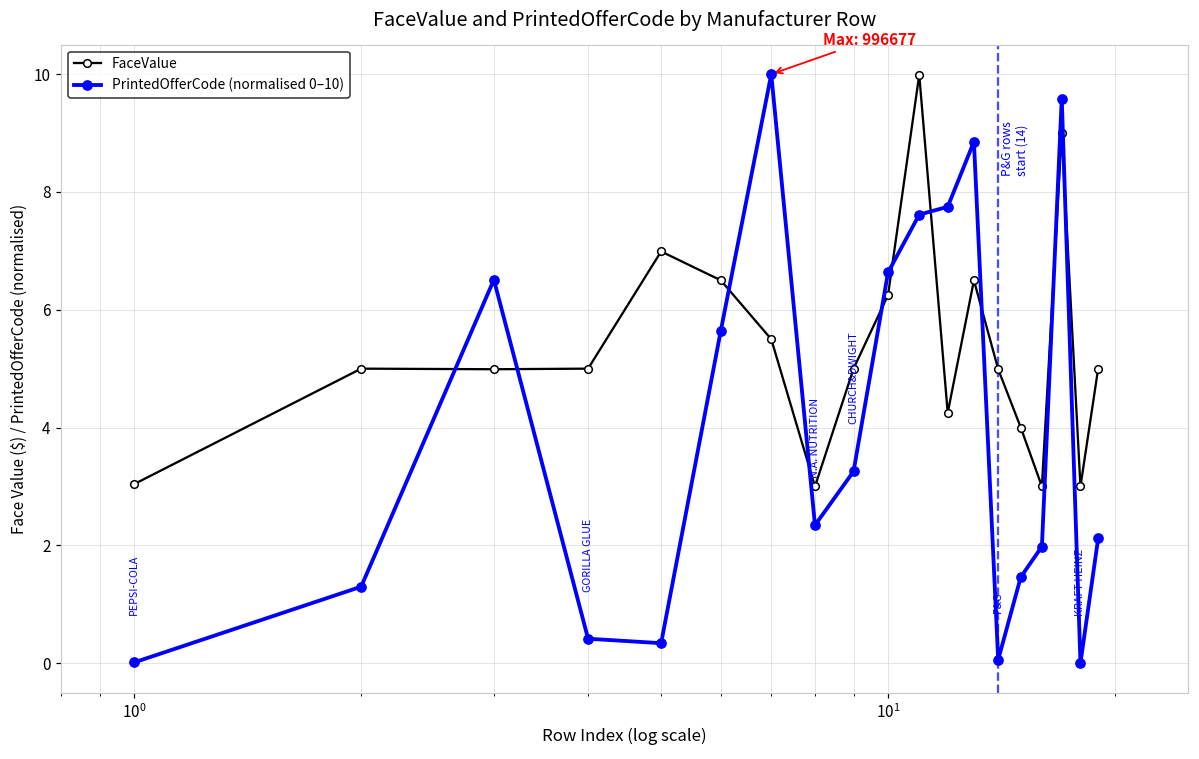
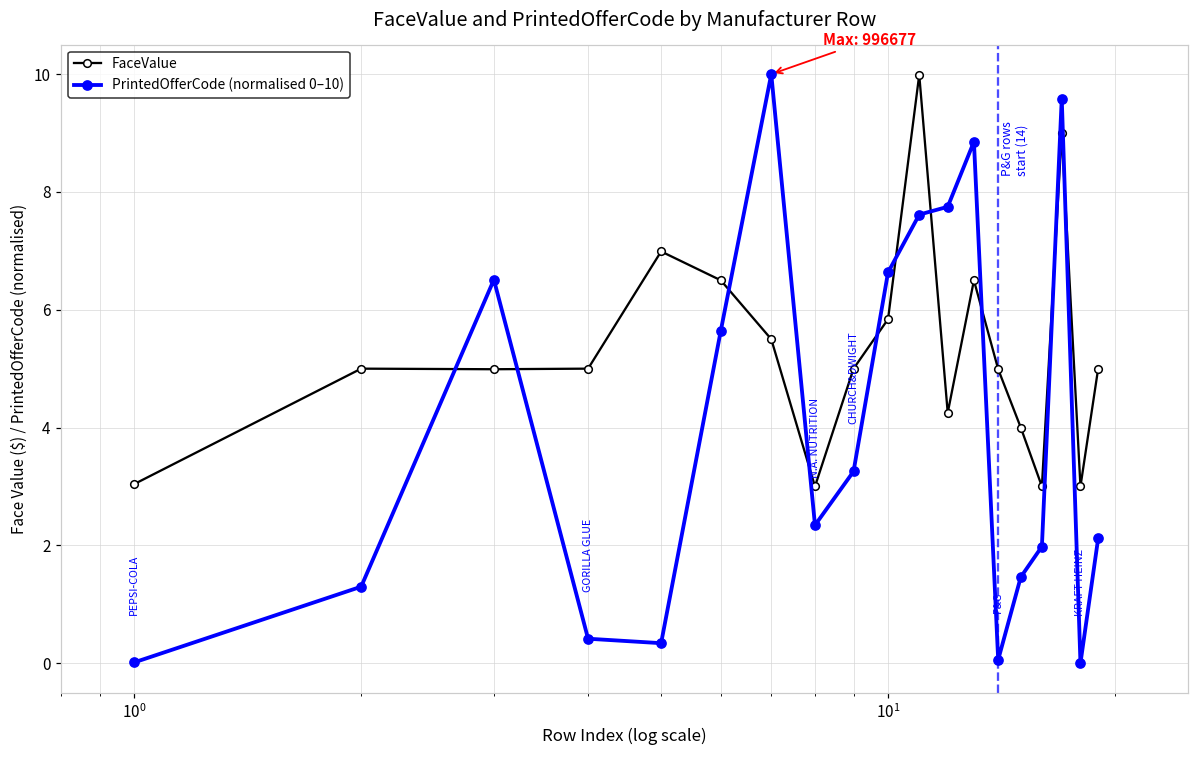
FaceValue, 10^1: 6.3 -> 5.8
